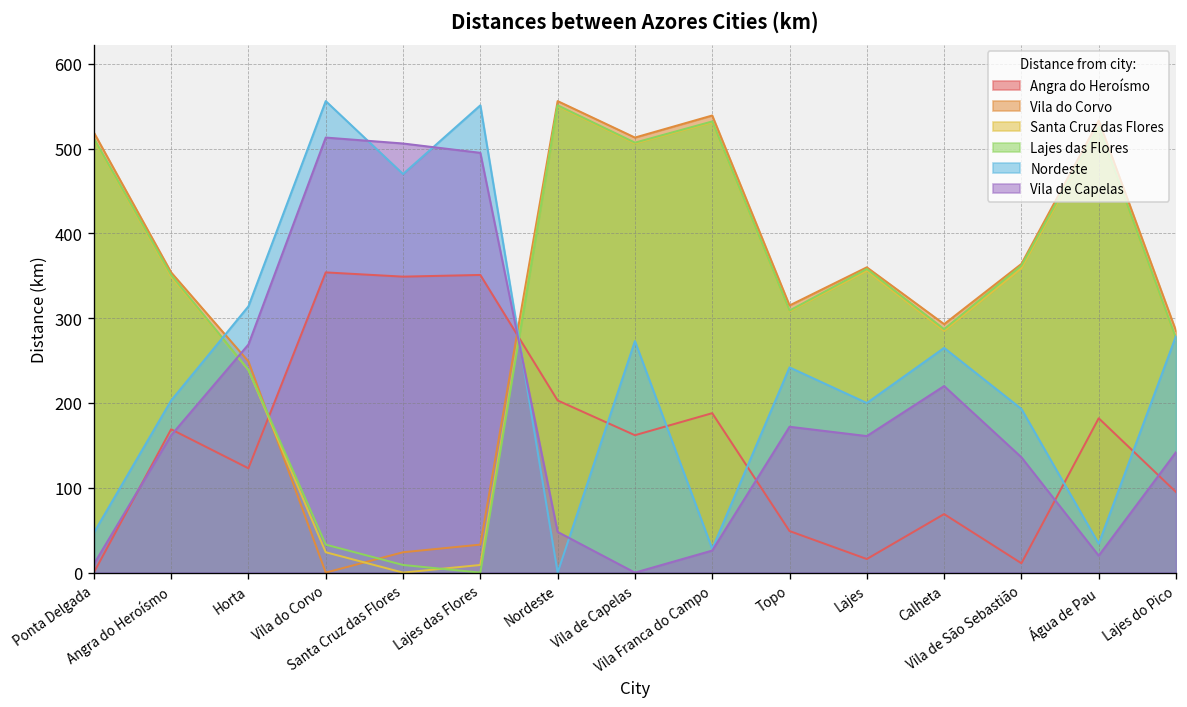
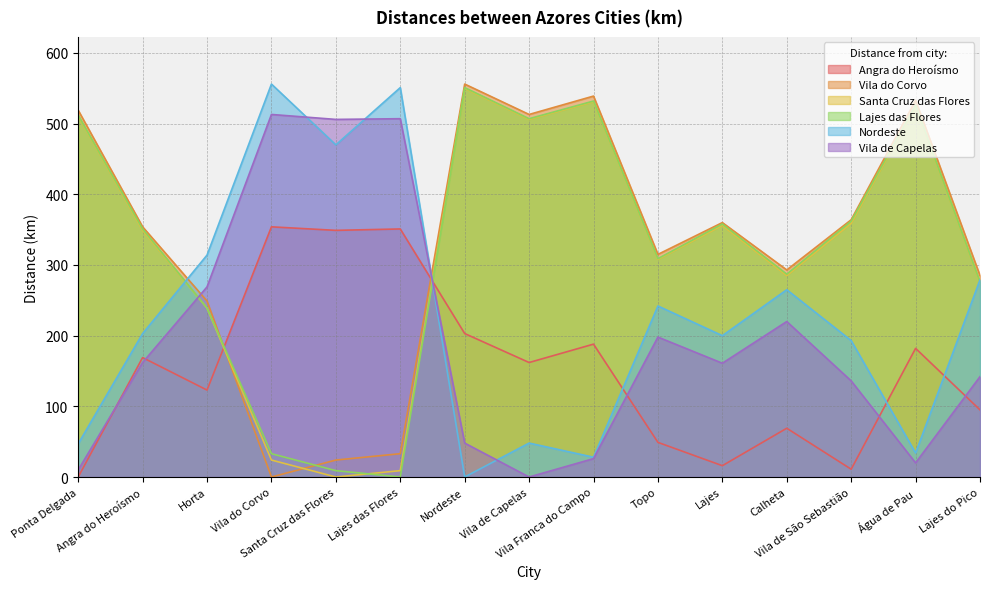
Vila de Capelas, Lajes das Flores: 500 -> 510
Nordeste, Vila de Capelas: 270 -> 50
Vila de Capelas, Topo: 170 -> 200
